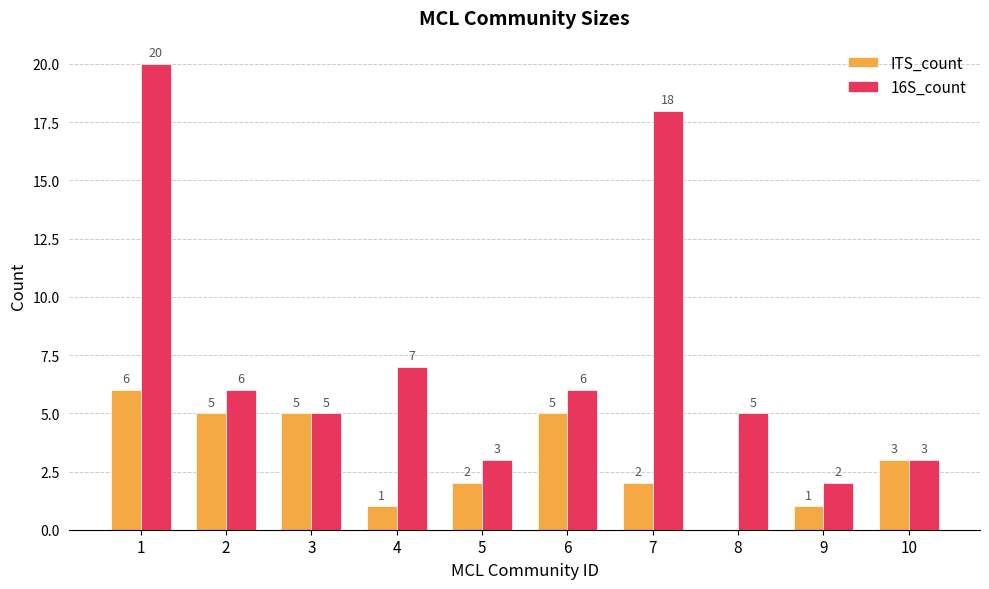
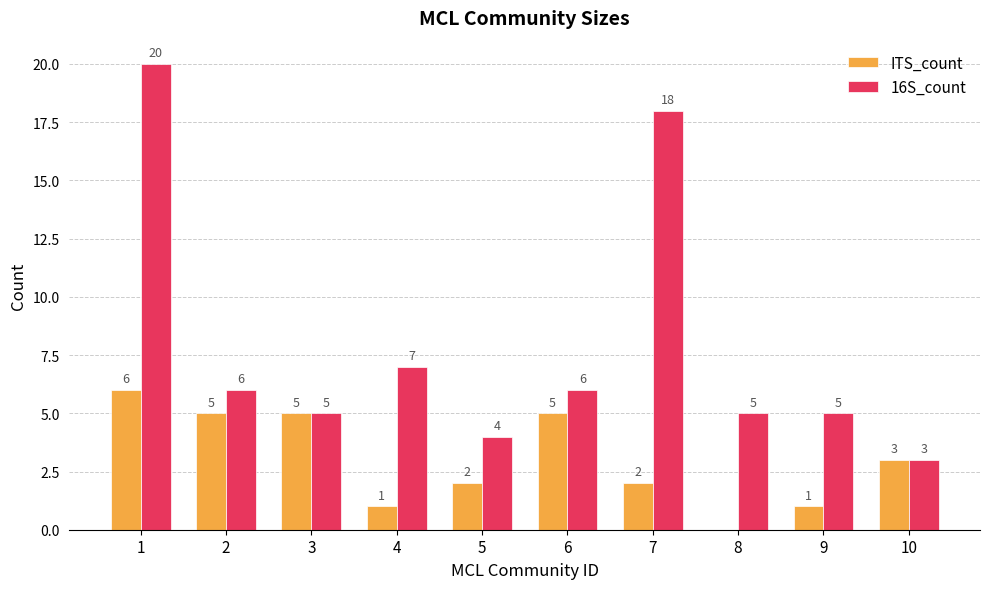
16S_count, 5: 3 -> 4
16S_count, 9: 2 -> 5
